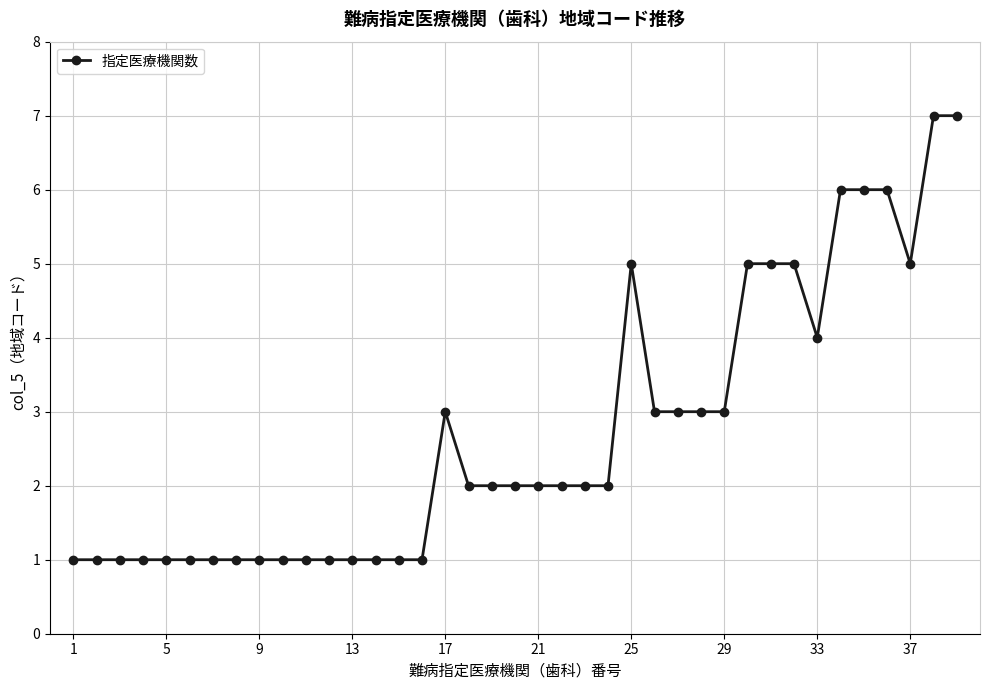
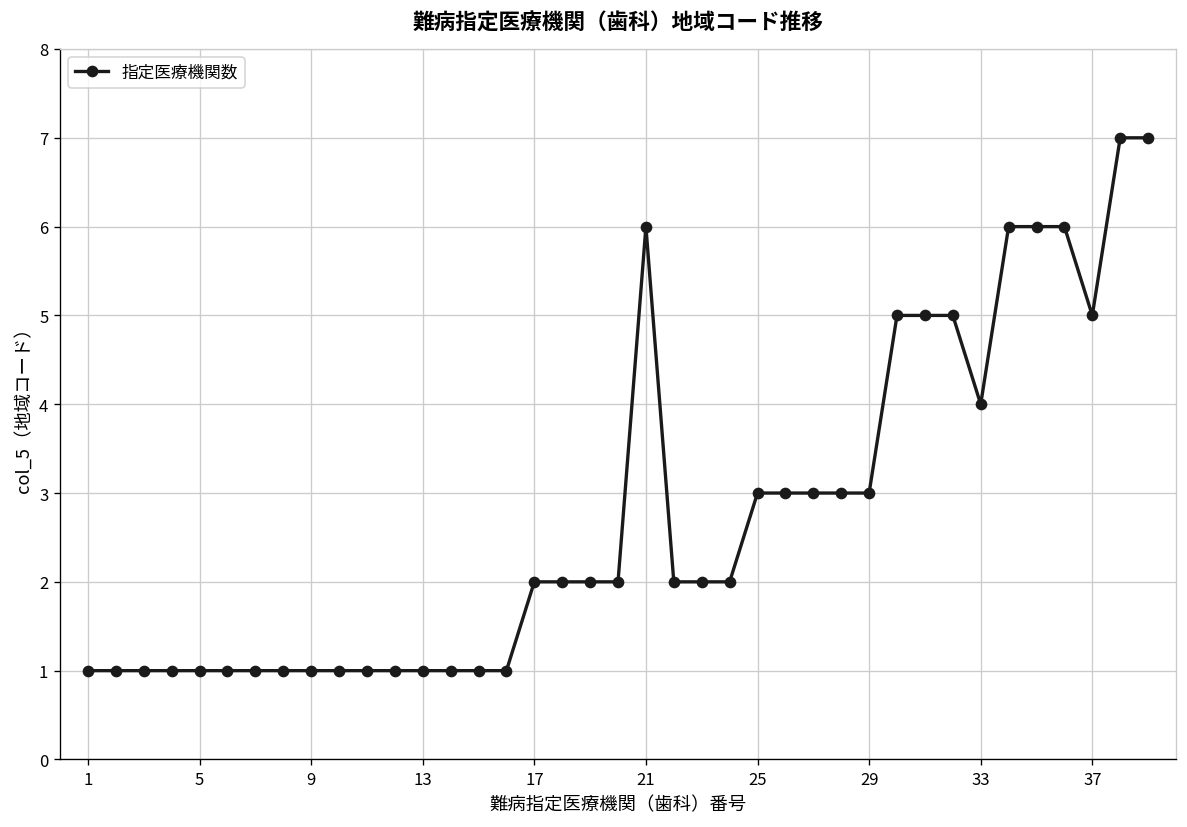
17: 3 -> 2
21: 2 -> 6
25: 5 -> 3
